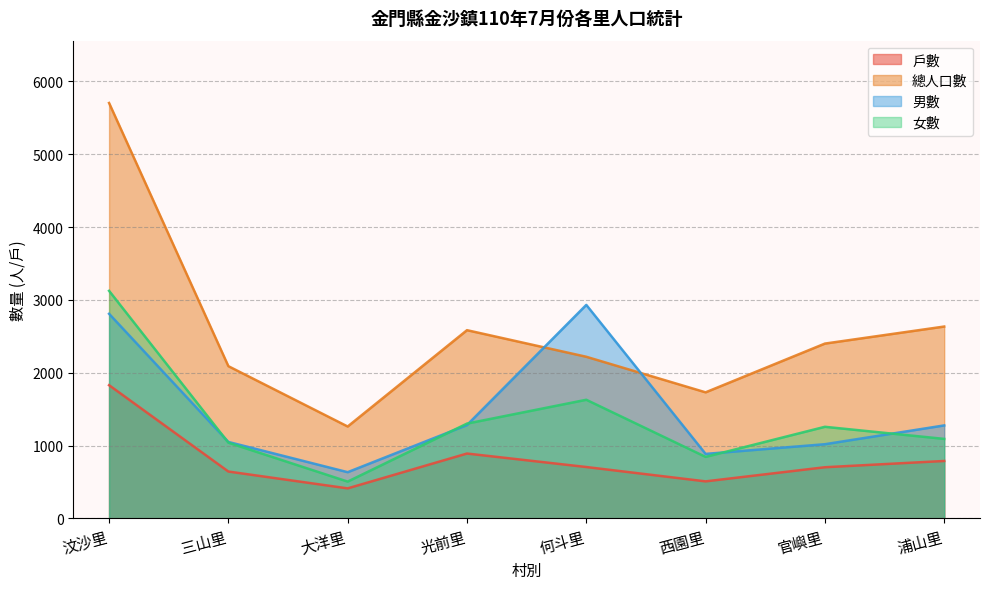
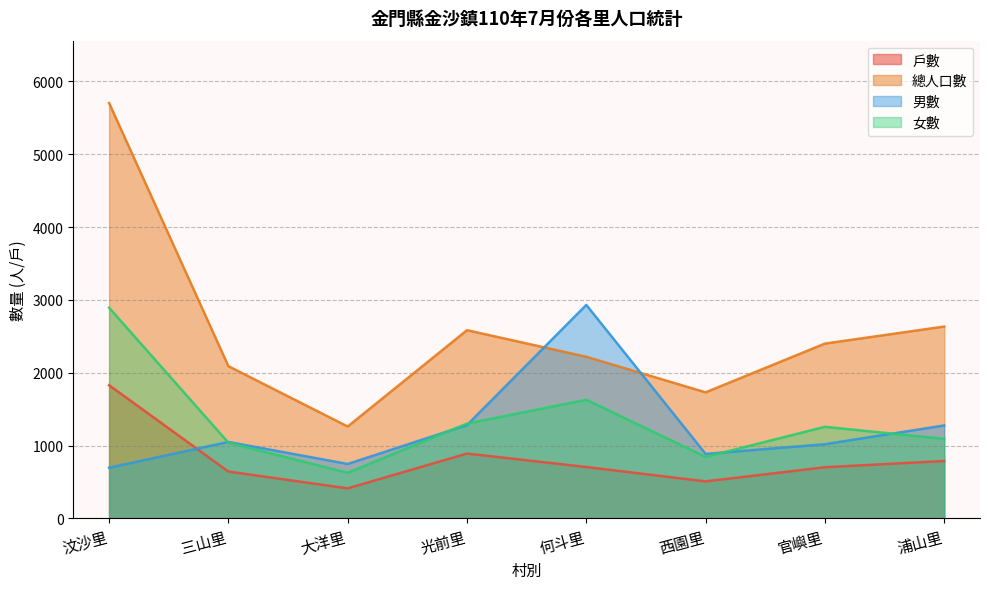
男數, 汶沙里: 2800 -> 700
女數, 汶沙里: 3100 -> 2900
男數, 大洋里: 600 -> 700
女數, 大洋里: 500 -> 600
